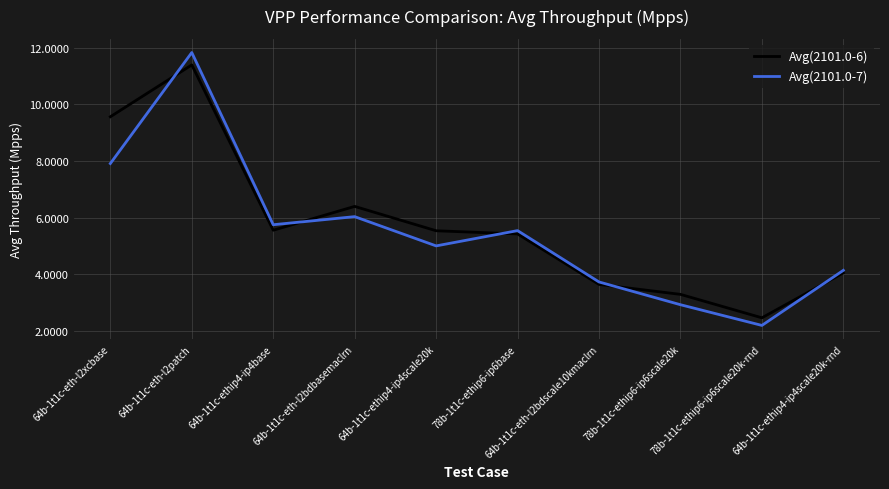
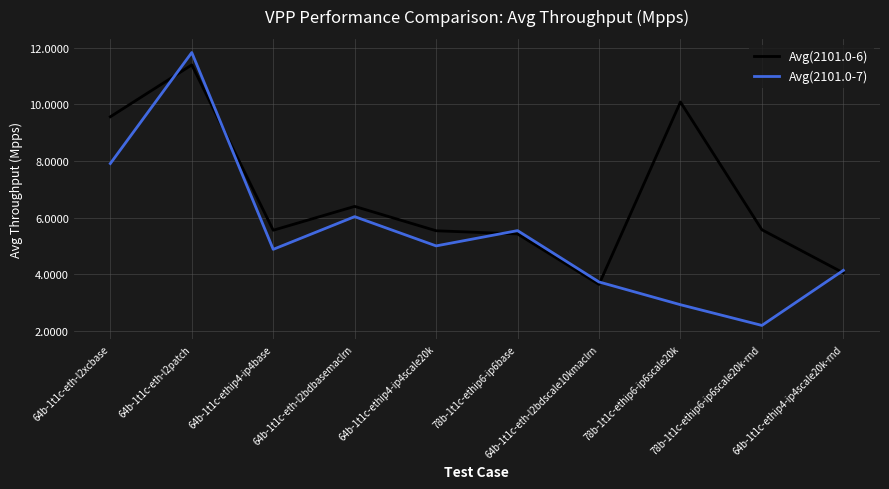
Avg(2101.0-7), 64b-1t1c-ethip4-ip4base: 5.7 -> 4.9
Avg(2101.0-6), 78b-1t1c-ethip6-ip6scale20k: 3.3 -> 10.1
Avg(2101.0-6), 78b-1t1c-ethip6-ip6scale20k-rnd: 2.5 -> 5.6
